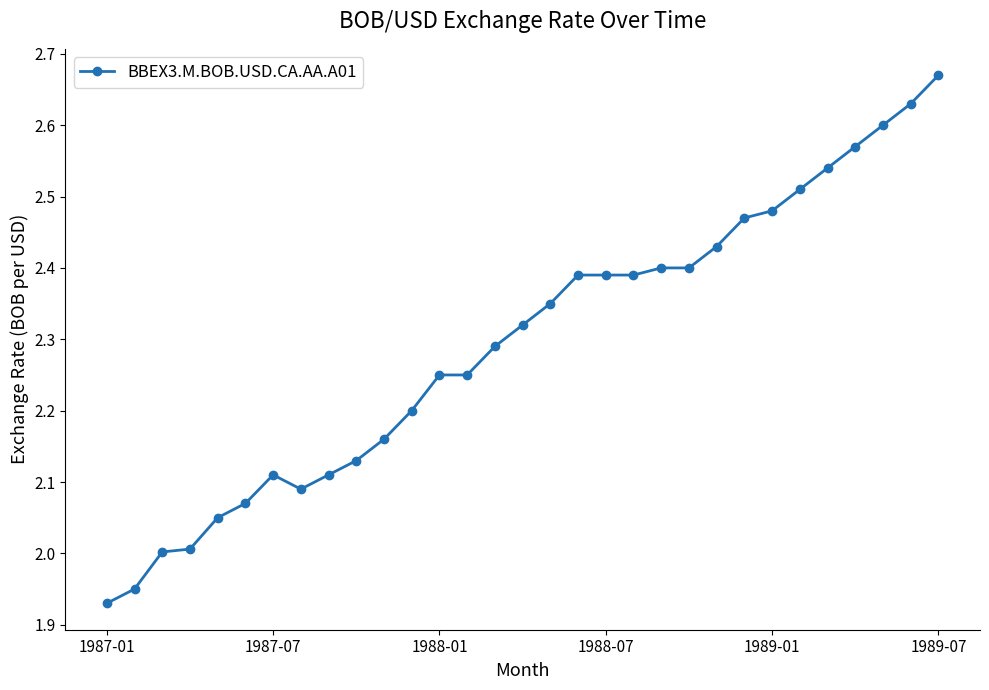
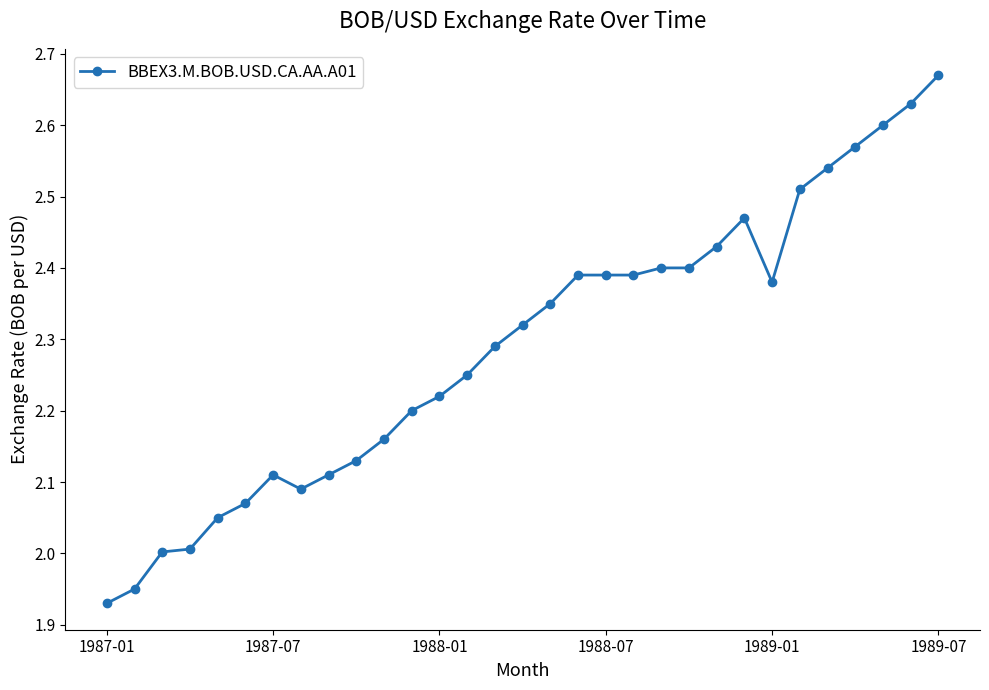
1988-01: 2.25 -> 2.22
1989-01: 2.48 -> 2.38
